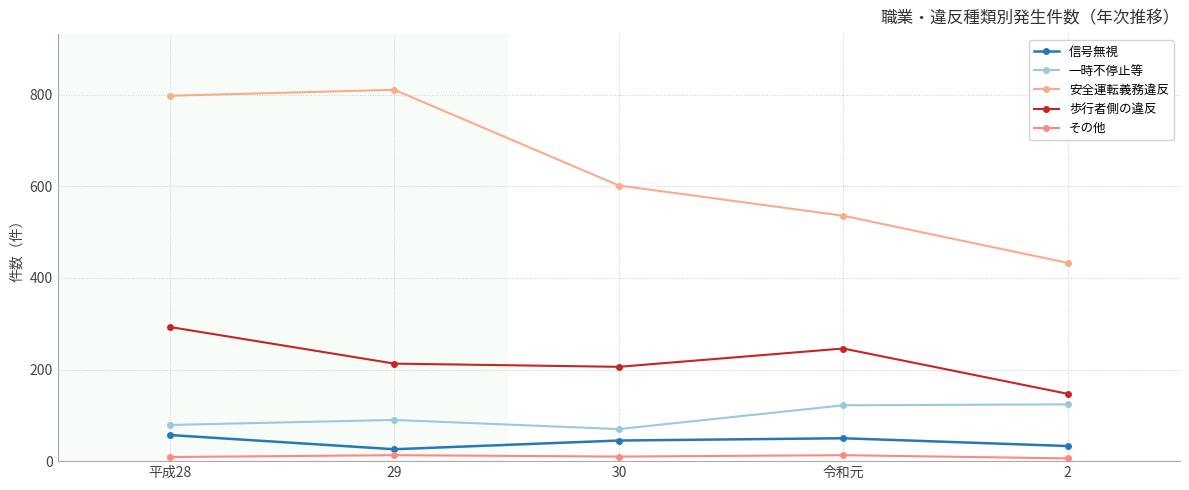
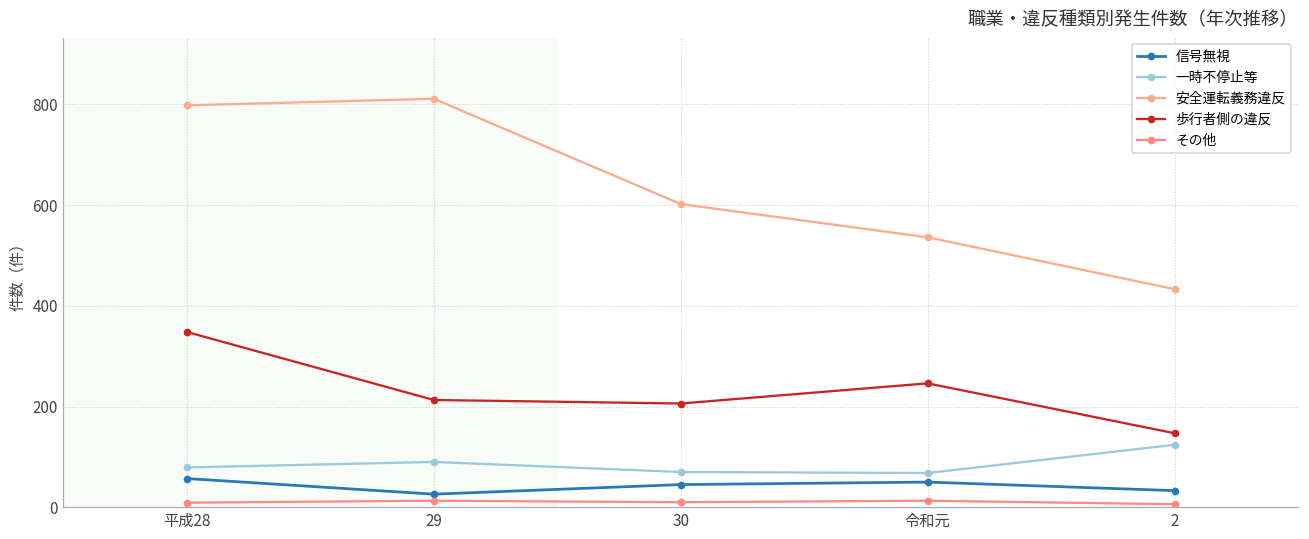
歩行者側の違反, 平成28: 290 -> 350
一時不停止等, 令和元: 120 -> 70
